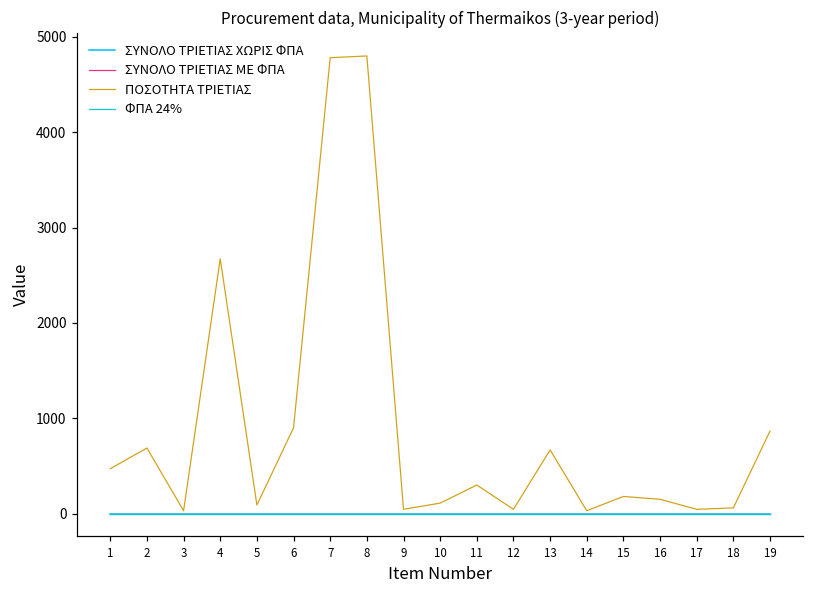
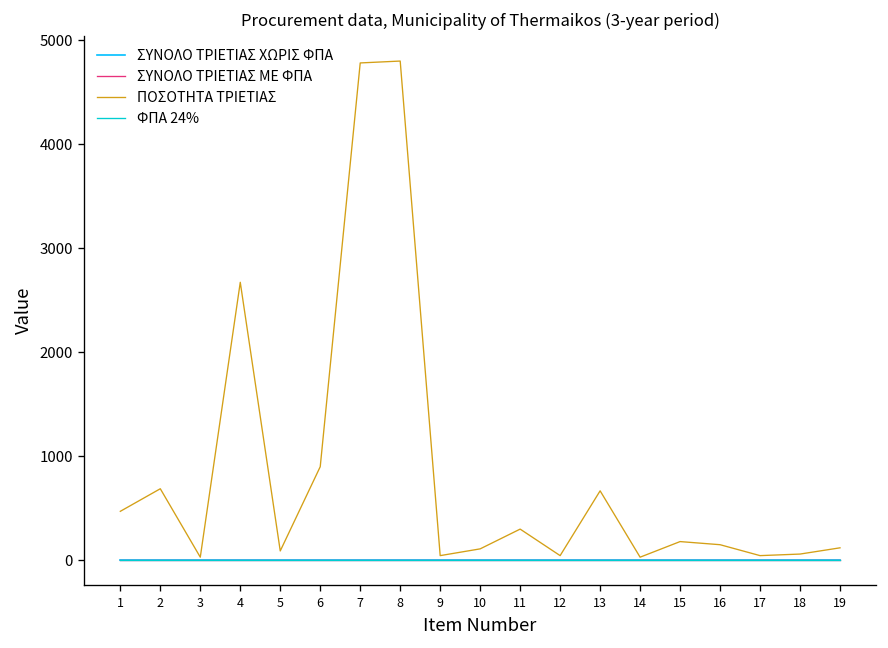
ΠΟΣΟΤΗΤΑ ΤΡΙΕΤΙΑΣ, 19: 900 -> 100
